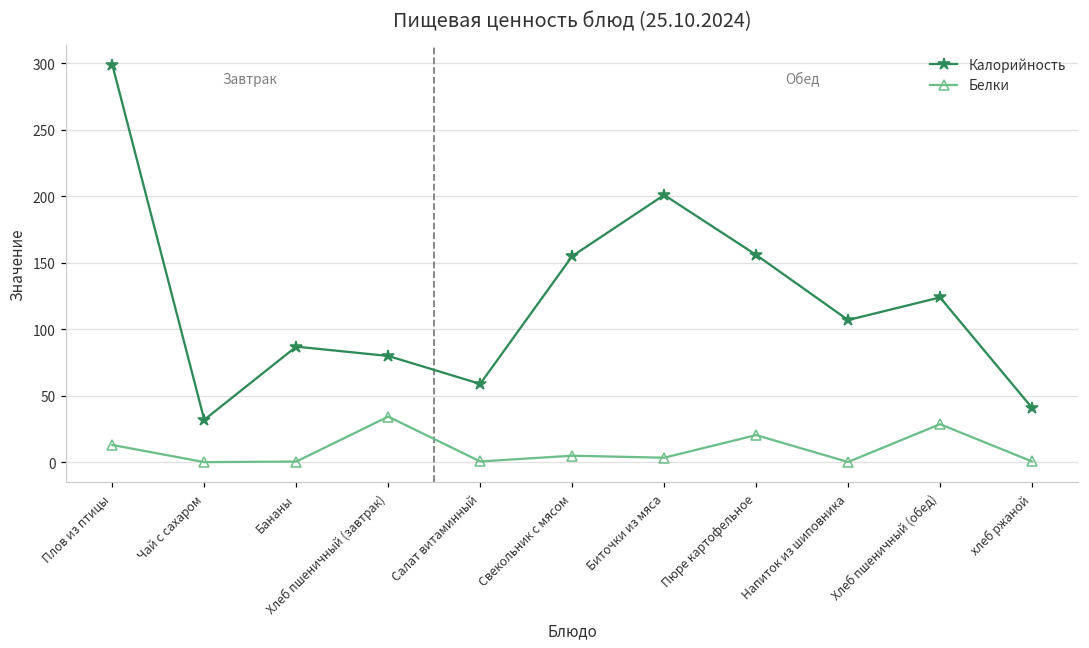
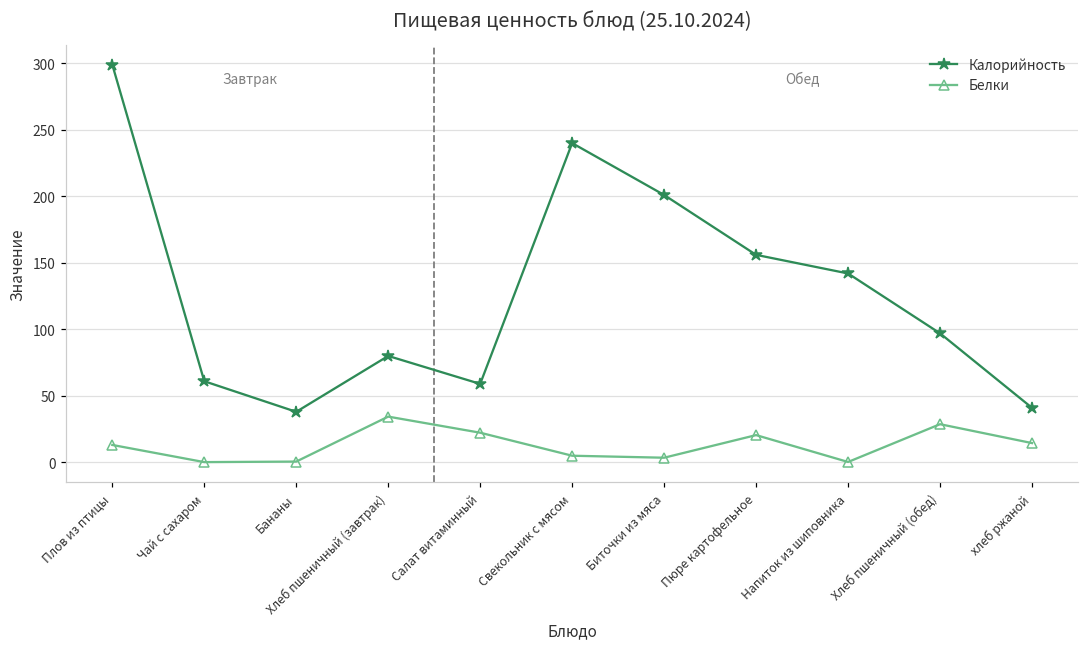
Калорийность, Чай с сахаром: 32 -> 61
Калорийность, Бананы: 87 -> 38
Белки, Салат витаминный: 1 -> 22
Калорийность, Свекольник с мясом: 155 -> 240
Калорийность, Напиток из шиповника: 107 -> 142
Калорийность, Хлеб пшеничный (обед): 124 -> 97
Белки, хлеб ржаной: 1 -> 15
